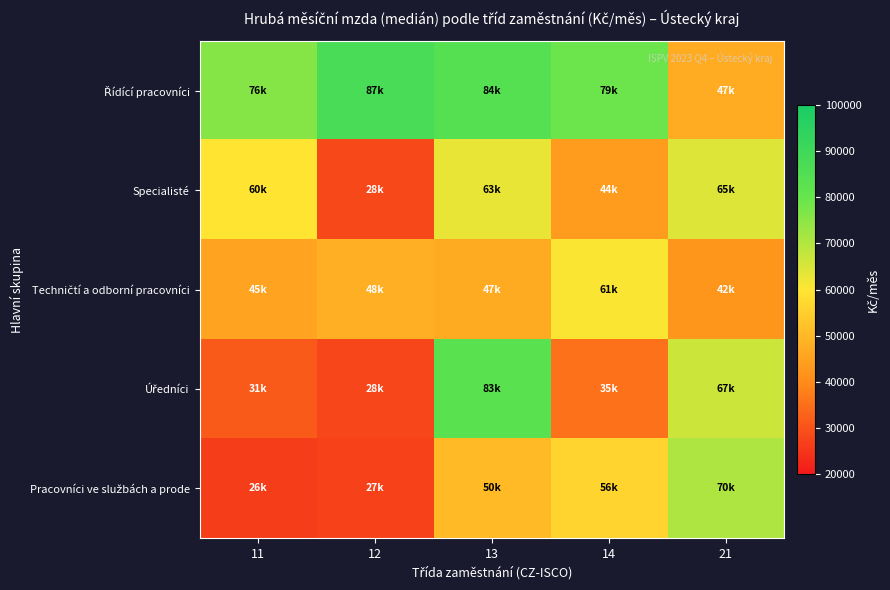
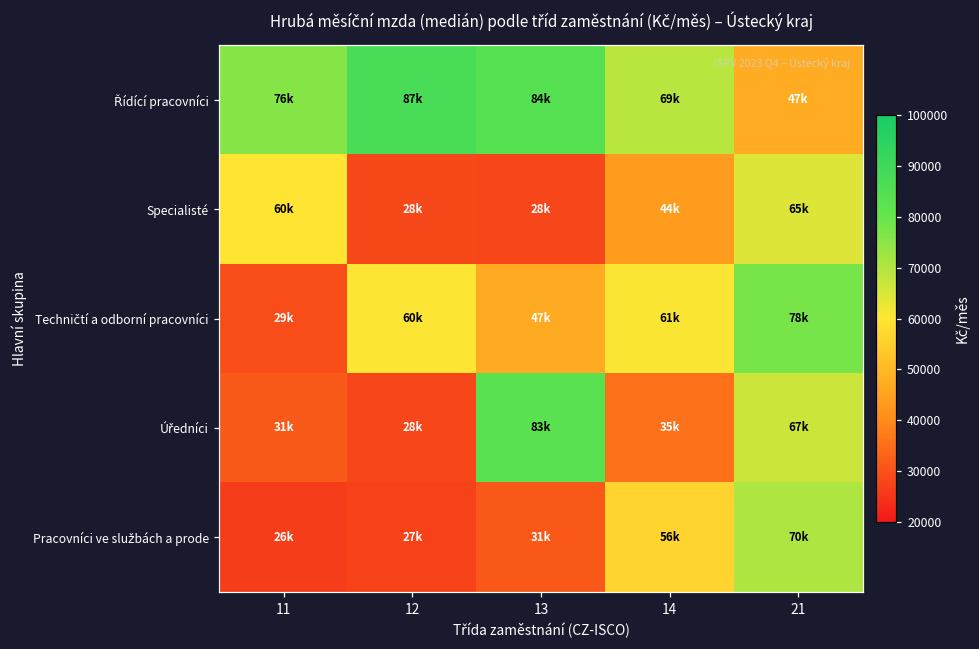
Řídící pracovníci, 14: 79k -> 69k
Specialisté, 13: 63k -> 28k
Techničtí a odborní pracovníci, 11: 45k -> 29k
Techničtí a odborní pracovníci, 12: 48k -> 60k
Techničtí a odborní pracovníci, 21: 42k -> 78k
Pracovníci ve službách a prode, 13: 50k -> 31k
